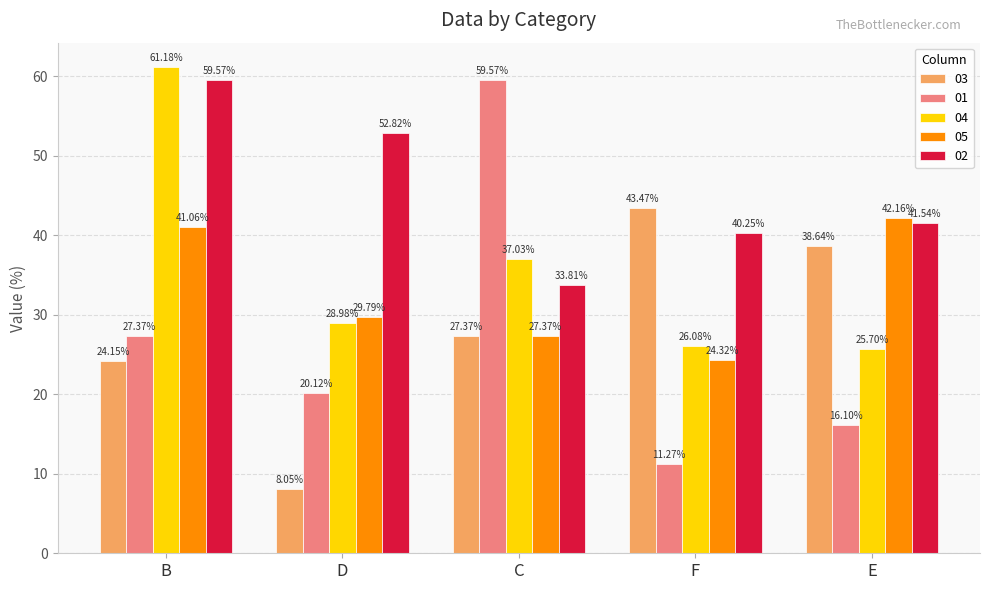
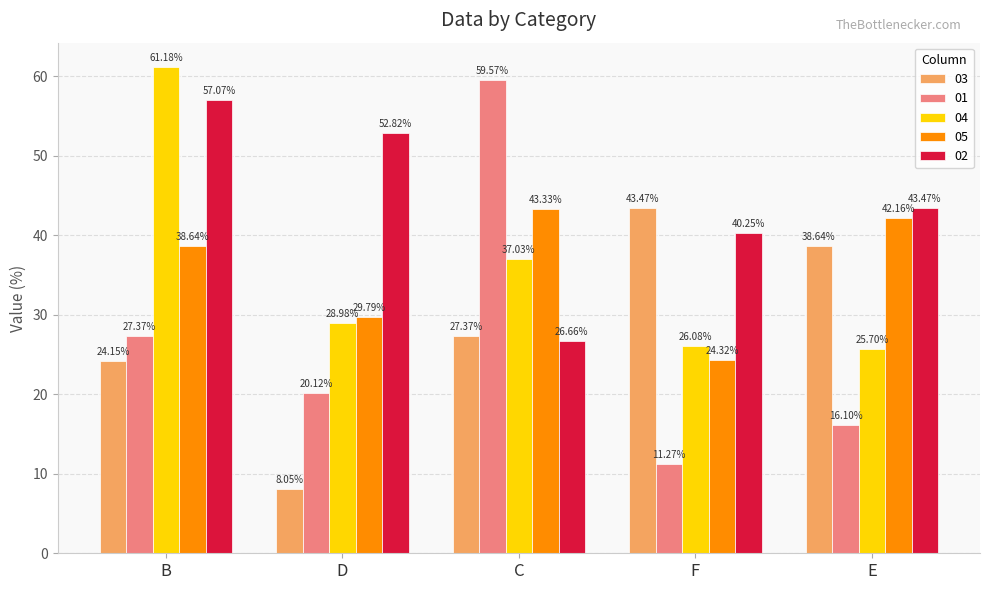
05, B: 41.06% -> 38.64%
02, B: 59.57% -> 57.07%
05, C: 27.37% -> 43.33%
02, C: 33.81% -> 26.66%
02, E: 41.54% -> 43.47%
